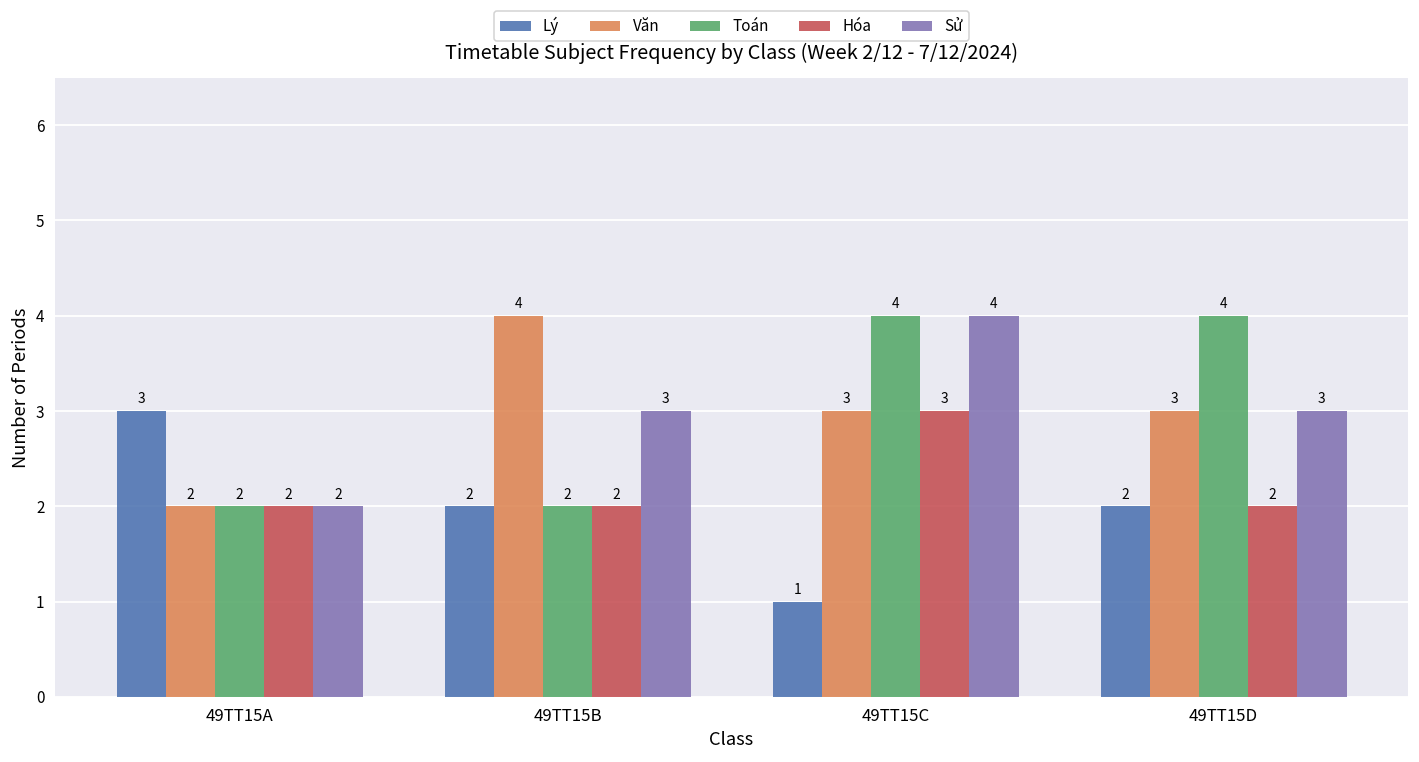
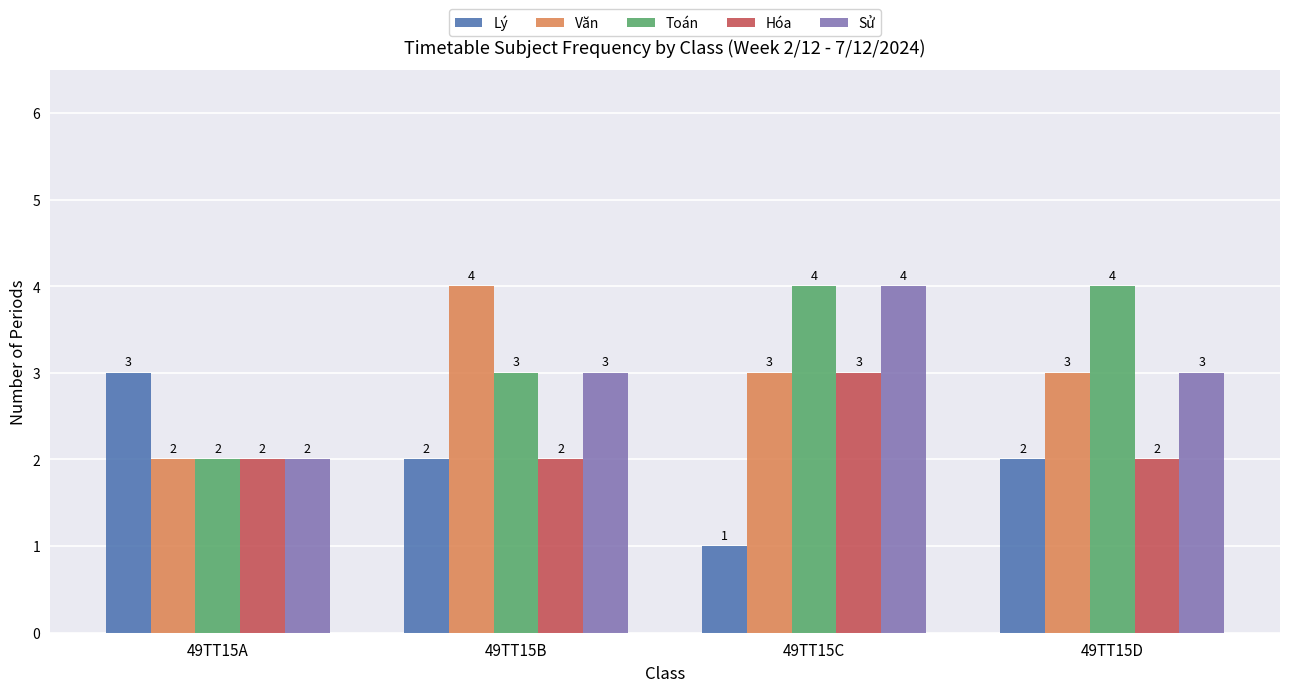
Toán, 49TT15B: 2 -> 3
